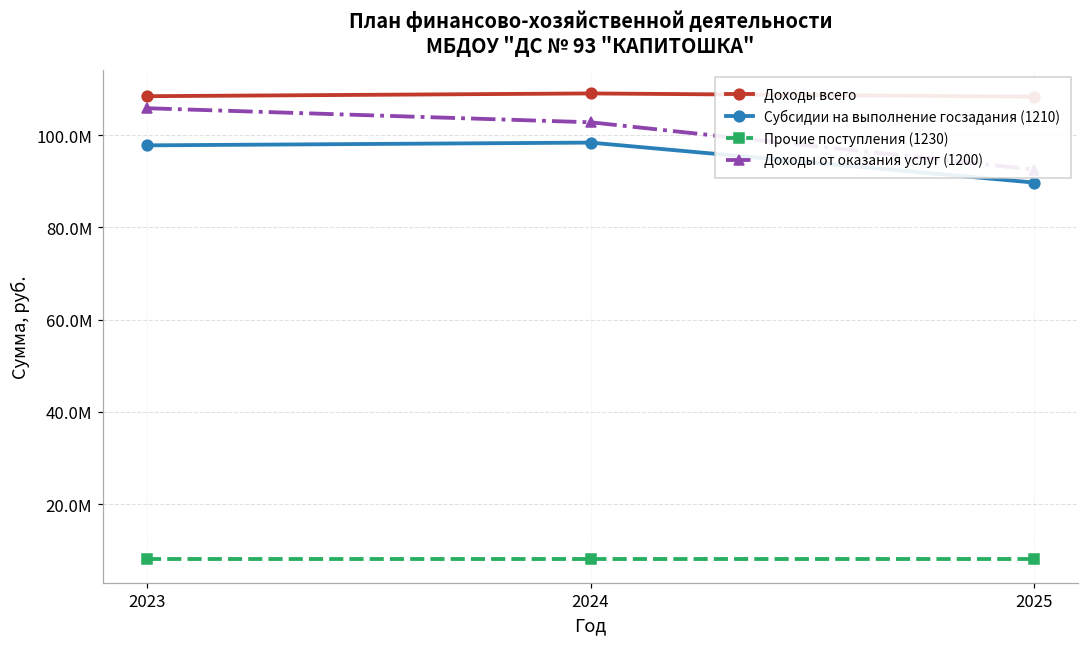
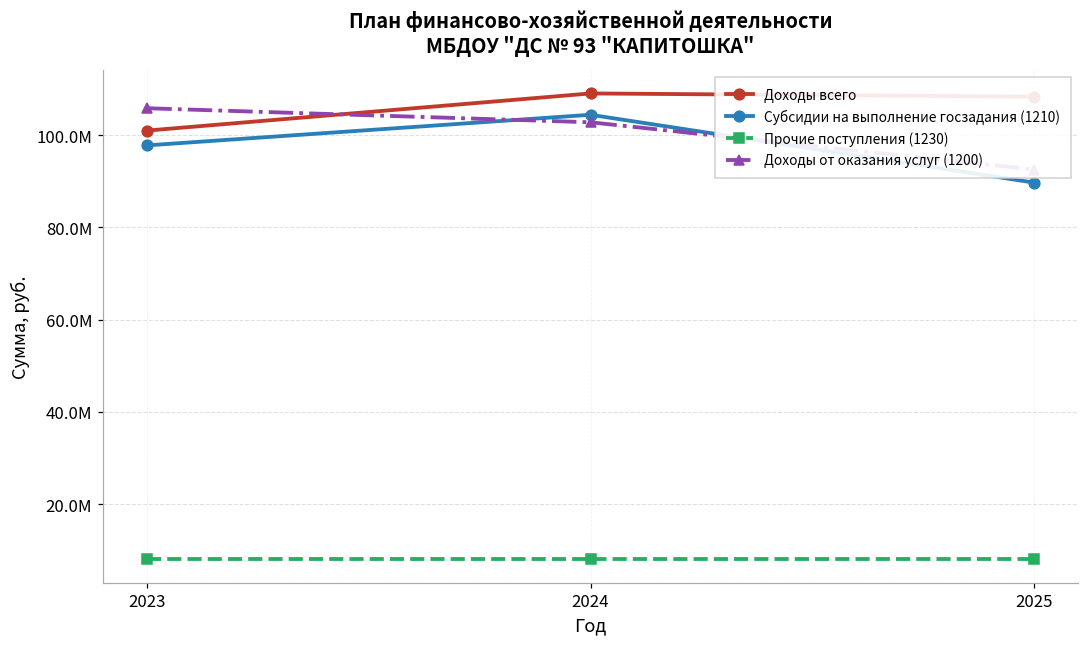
Доходы всего, 2023: 108000000 -> 101000000
Субсидии на выполнение госзадания (1210), 2024: 98000000 -> 104000000
